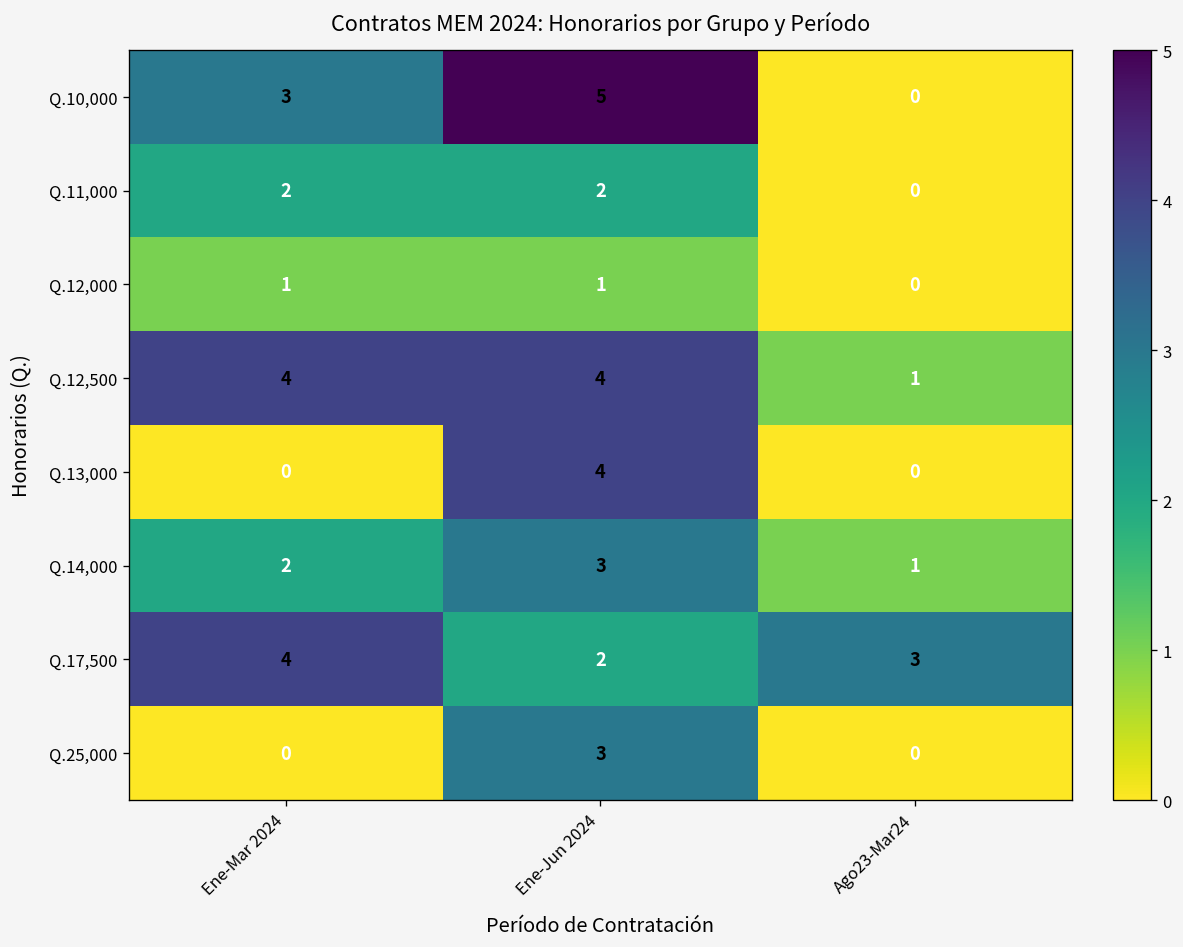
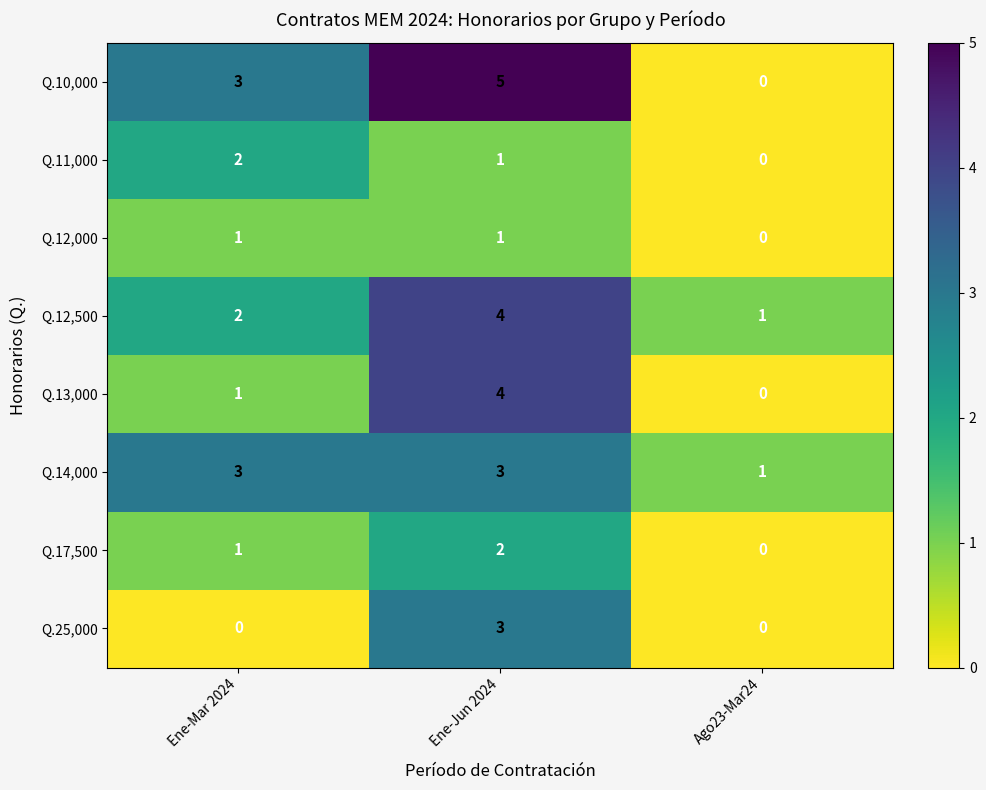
Q.11,000, Ene-Jun 2024: 2 -> 1
Q.12,500, Ene-Mar 2024: 4 -> 2
Q.13,000, Ene-Mar 2024: 0 -> 1
Q.14,000, Ene-Mar 2024: 2 -> 3
Q.17,500, Ene-Mar 2024: 4 -> 1
Q.17,500, Ago23-Mar24: 3 -> 0
